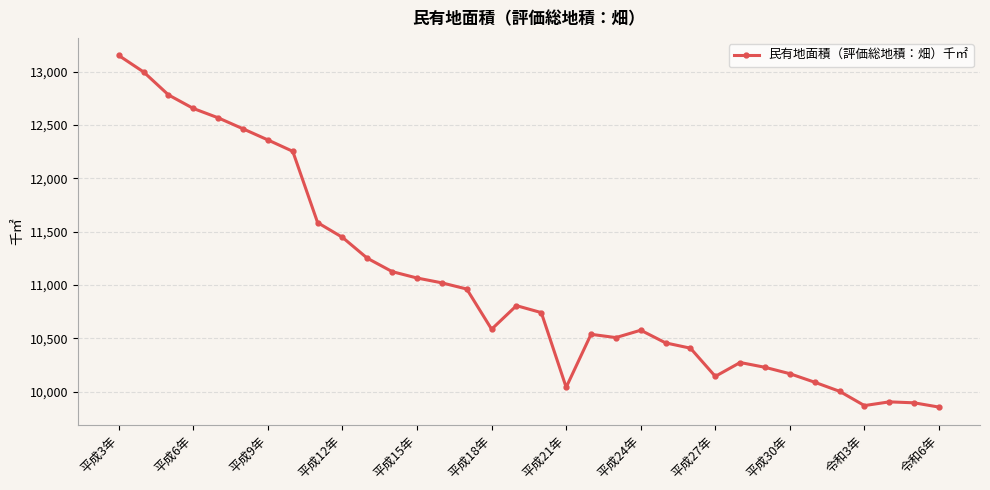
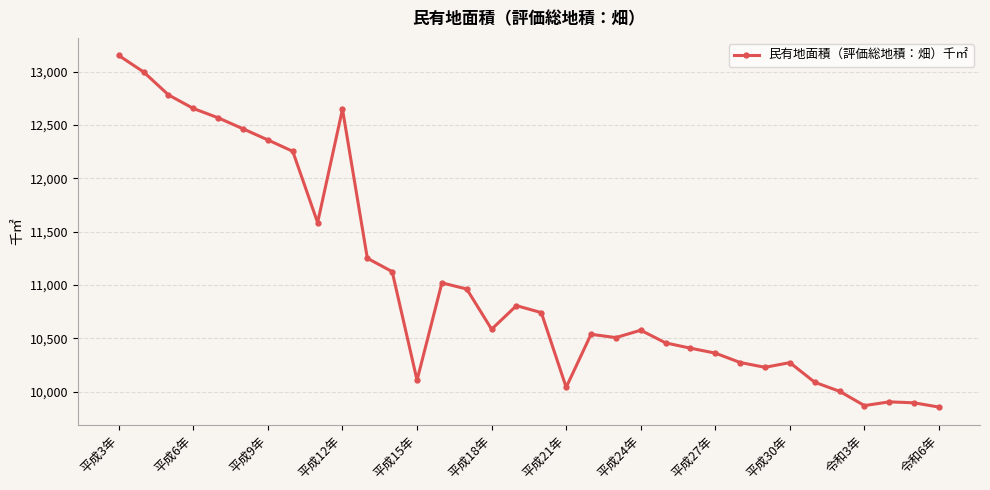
平成12年: 11,450 -> 12,650
平成15年: 11,070 -> 10,110
平成27年: 10,140 -> 10,360
平成30年: 10,170 -> 10,270
